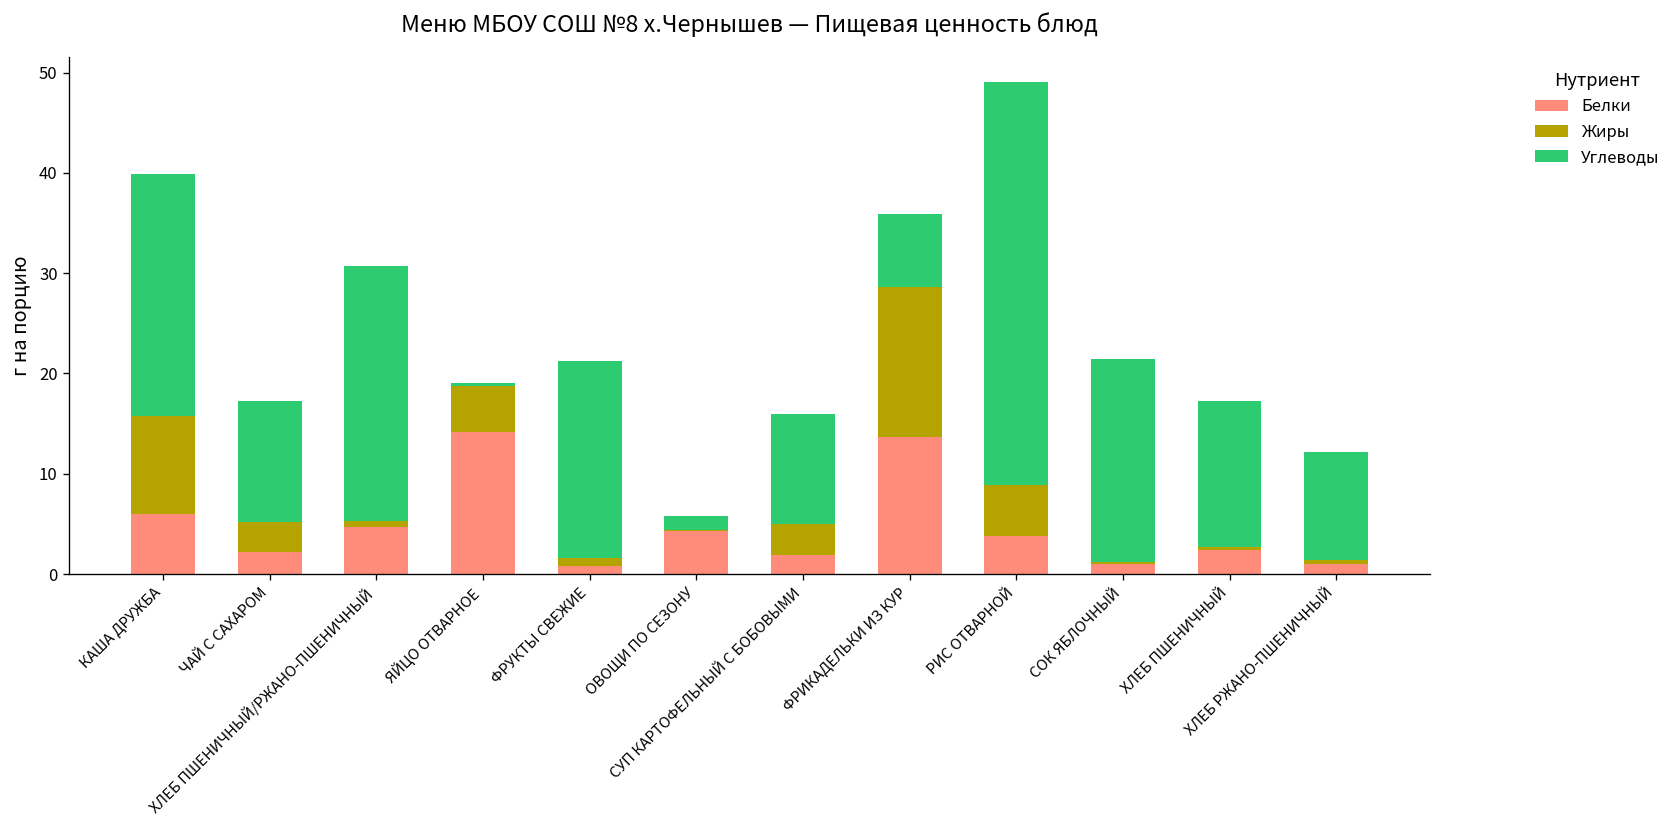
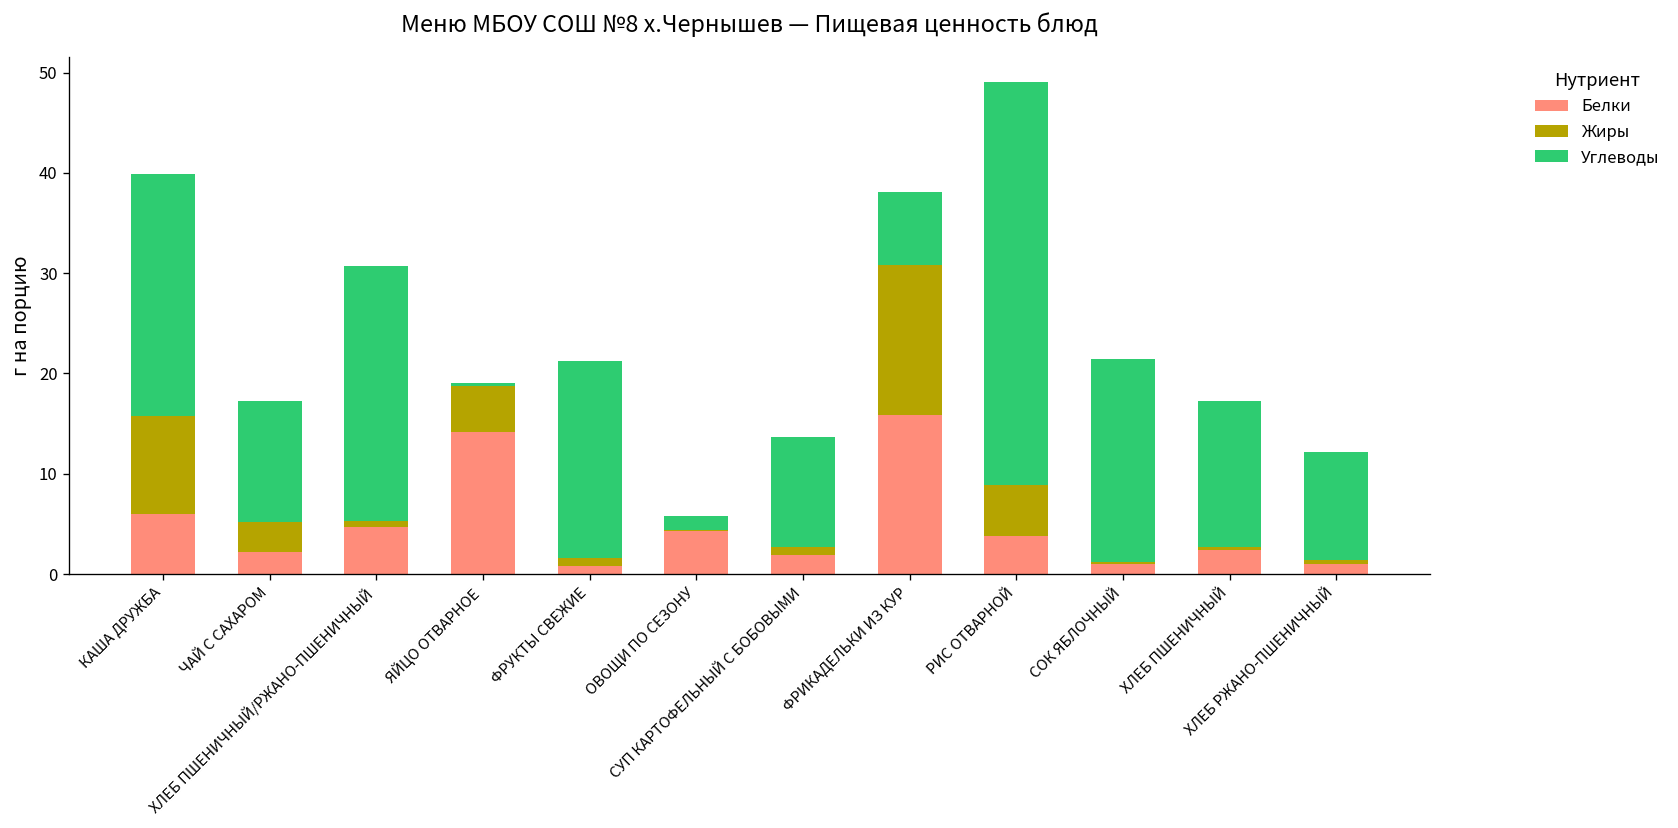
Жиры, СУП КАРТОФЕЛЬНЫЙ С БОБОВЫМИ: 3 -> 1
Белки, ФРИКАДЕЛЬКИ ИЗ КУР: 14 -> 16
